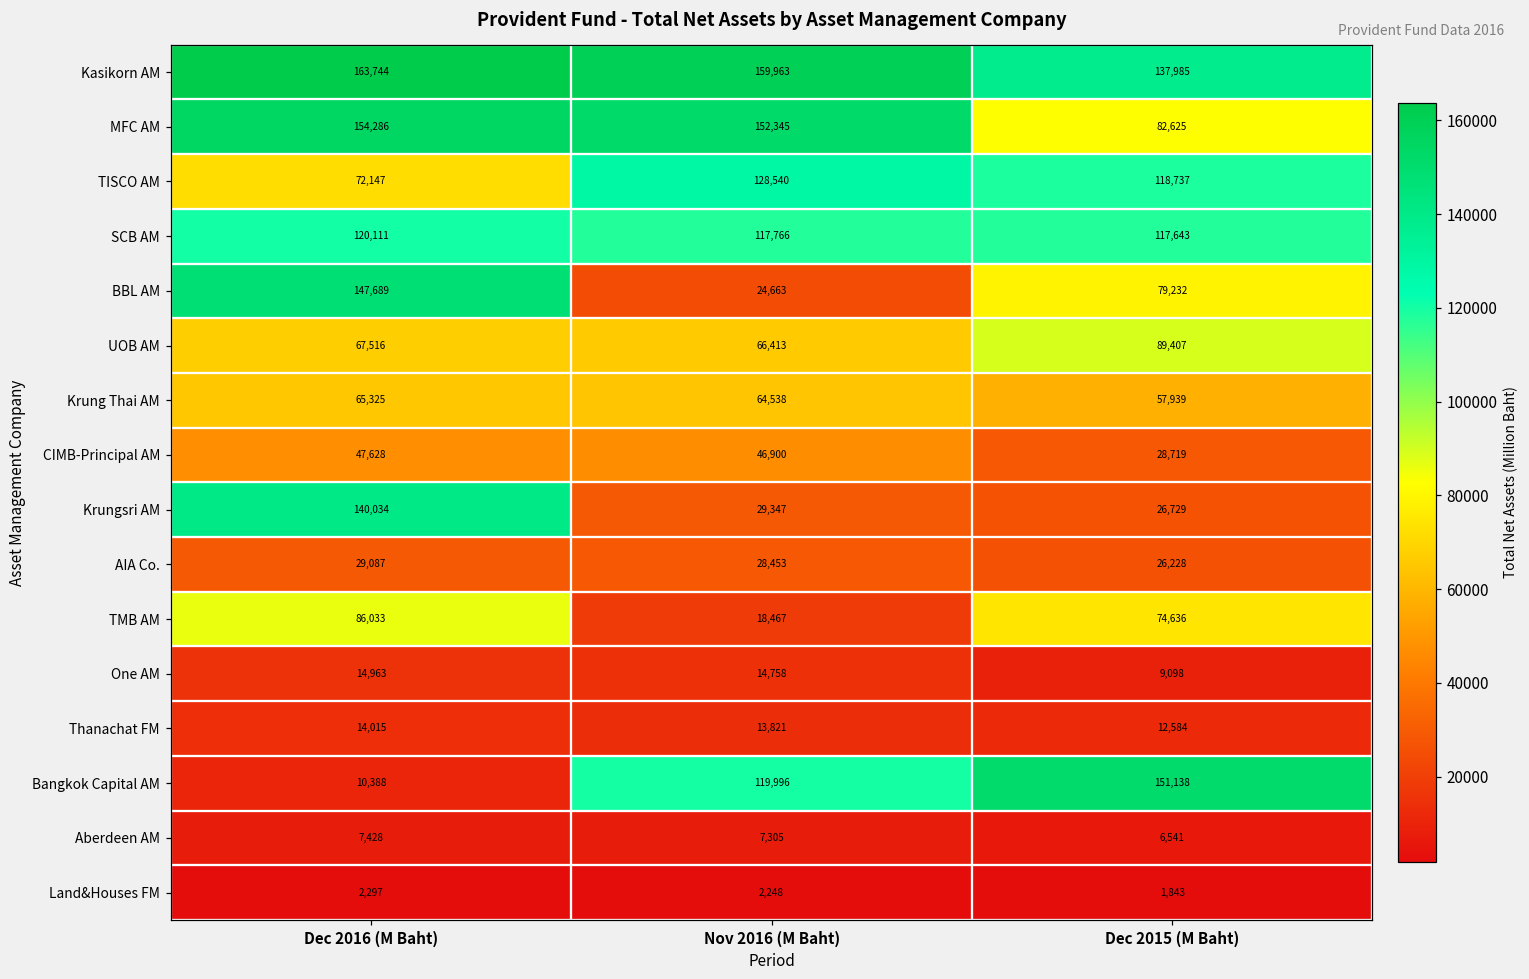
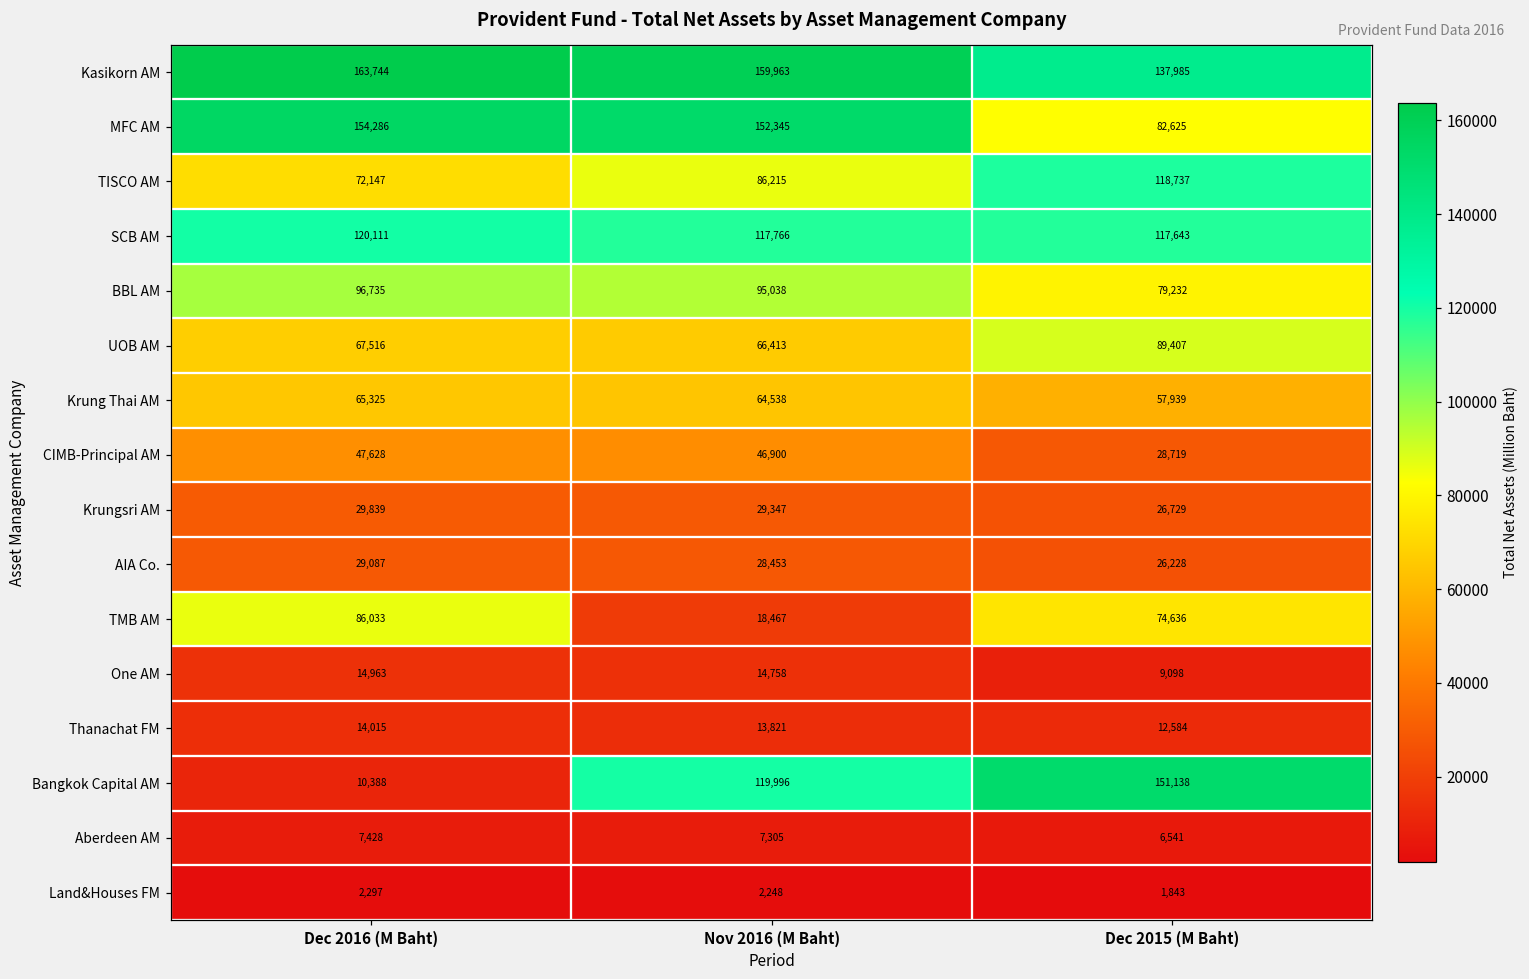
TISCO AM, Nov 2016 (M Baht): 128,540 -> 86,215
BBL AM, Dec 2016 (M Baht): 147,689 -> 96,735
BBL AM, Nov 2016 (M Baht): 24,663 -> 95,038
Krungsri AM, Dec 2016 (M Baht): 140,034 -> 29,839
